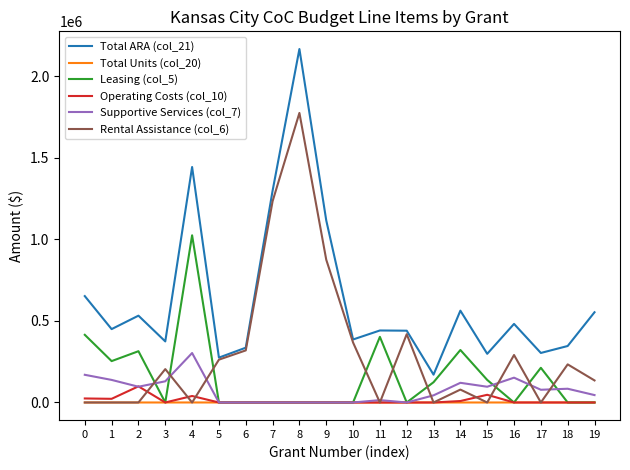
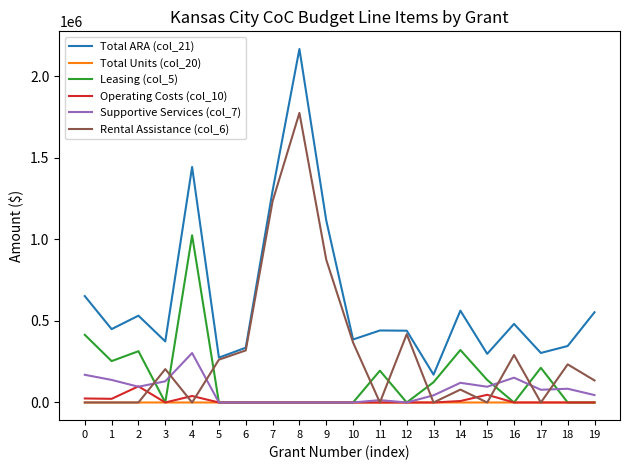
Leasing (col_5), 11: 400000 -> 190000
